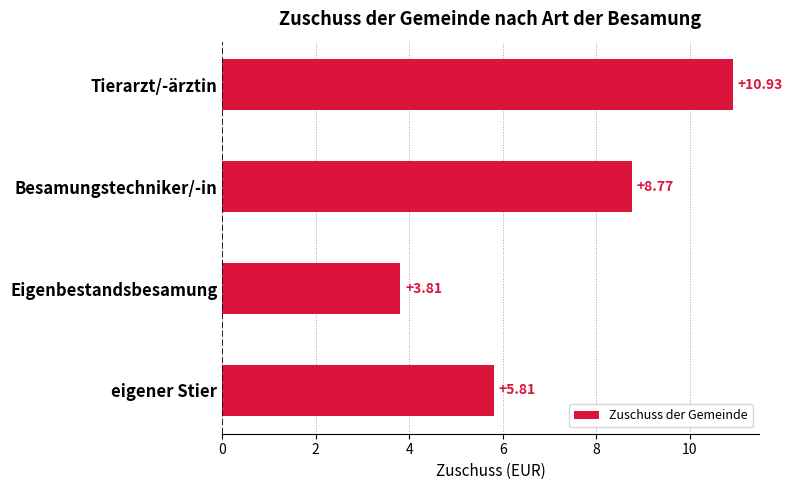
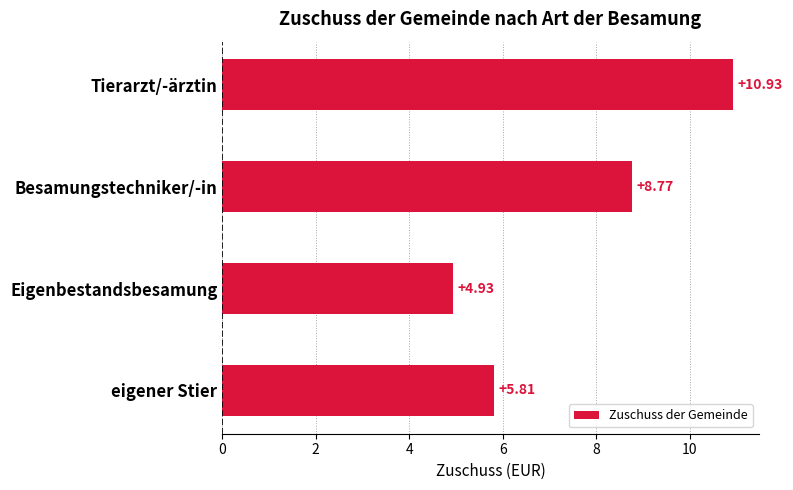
Eigenbestandsbesamung: +3.81 -> +4.93
